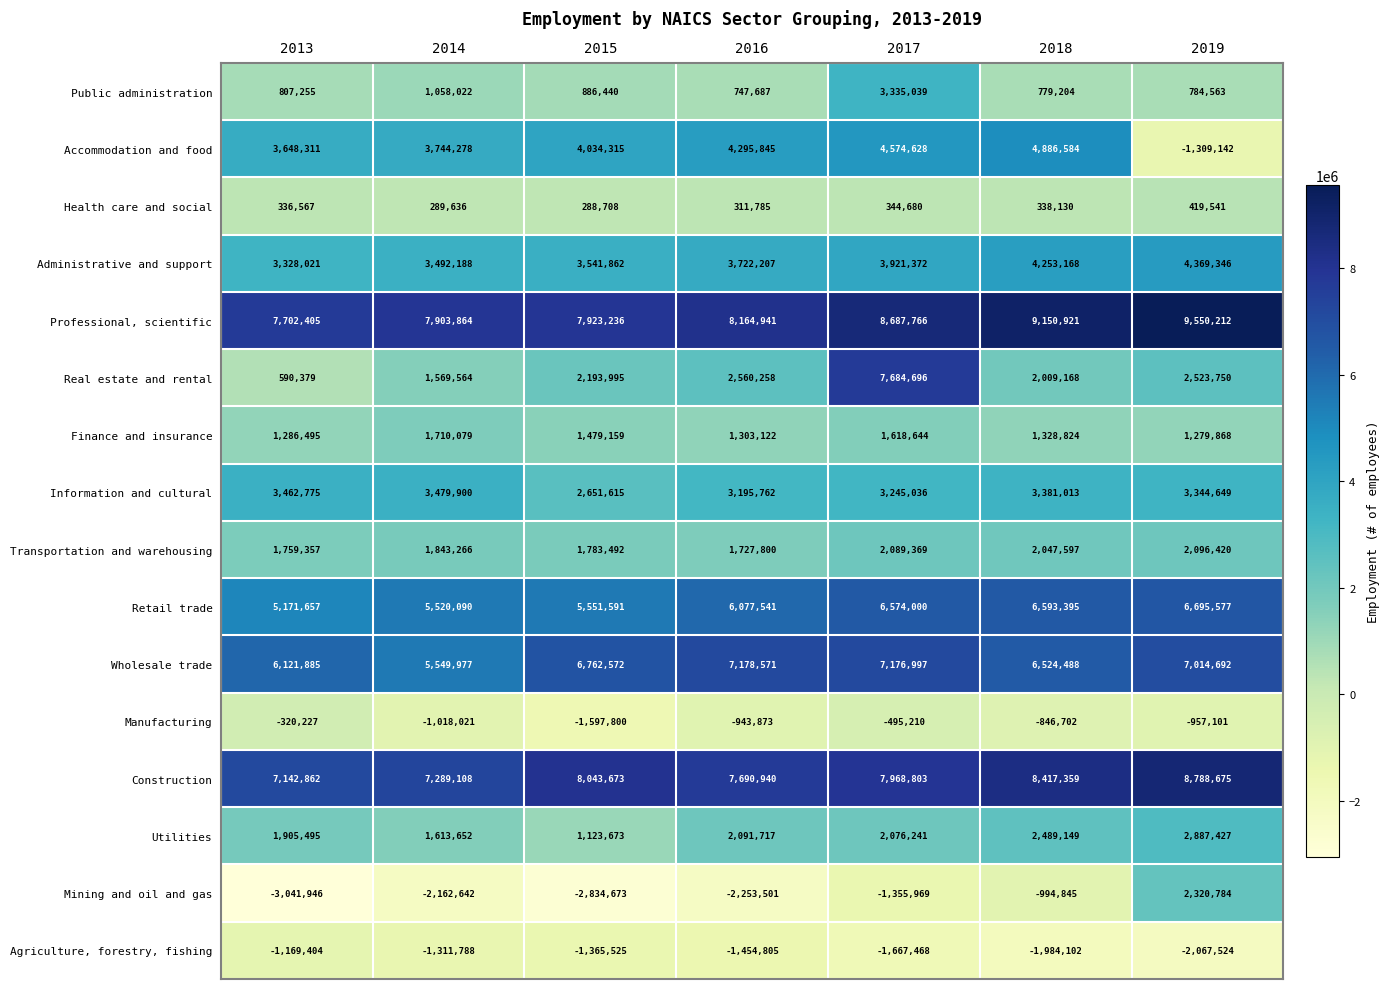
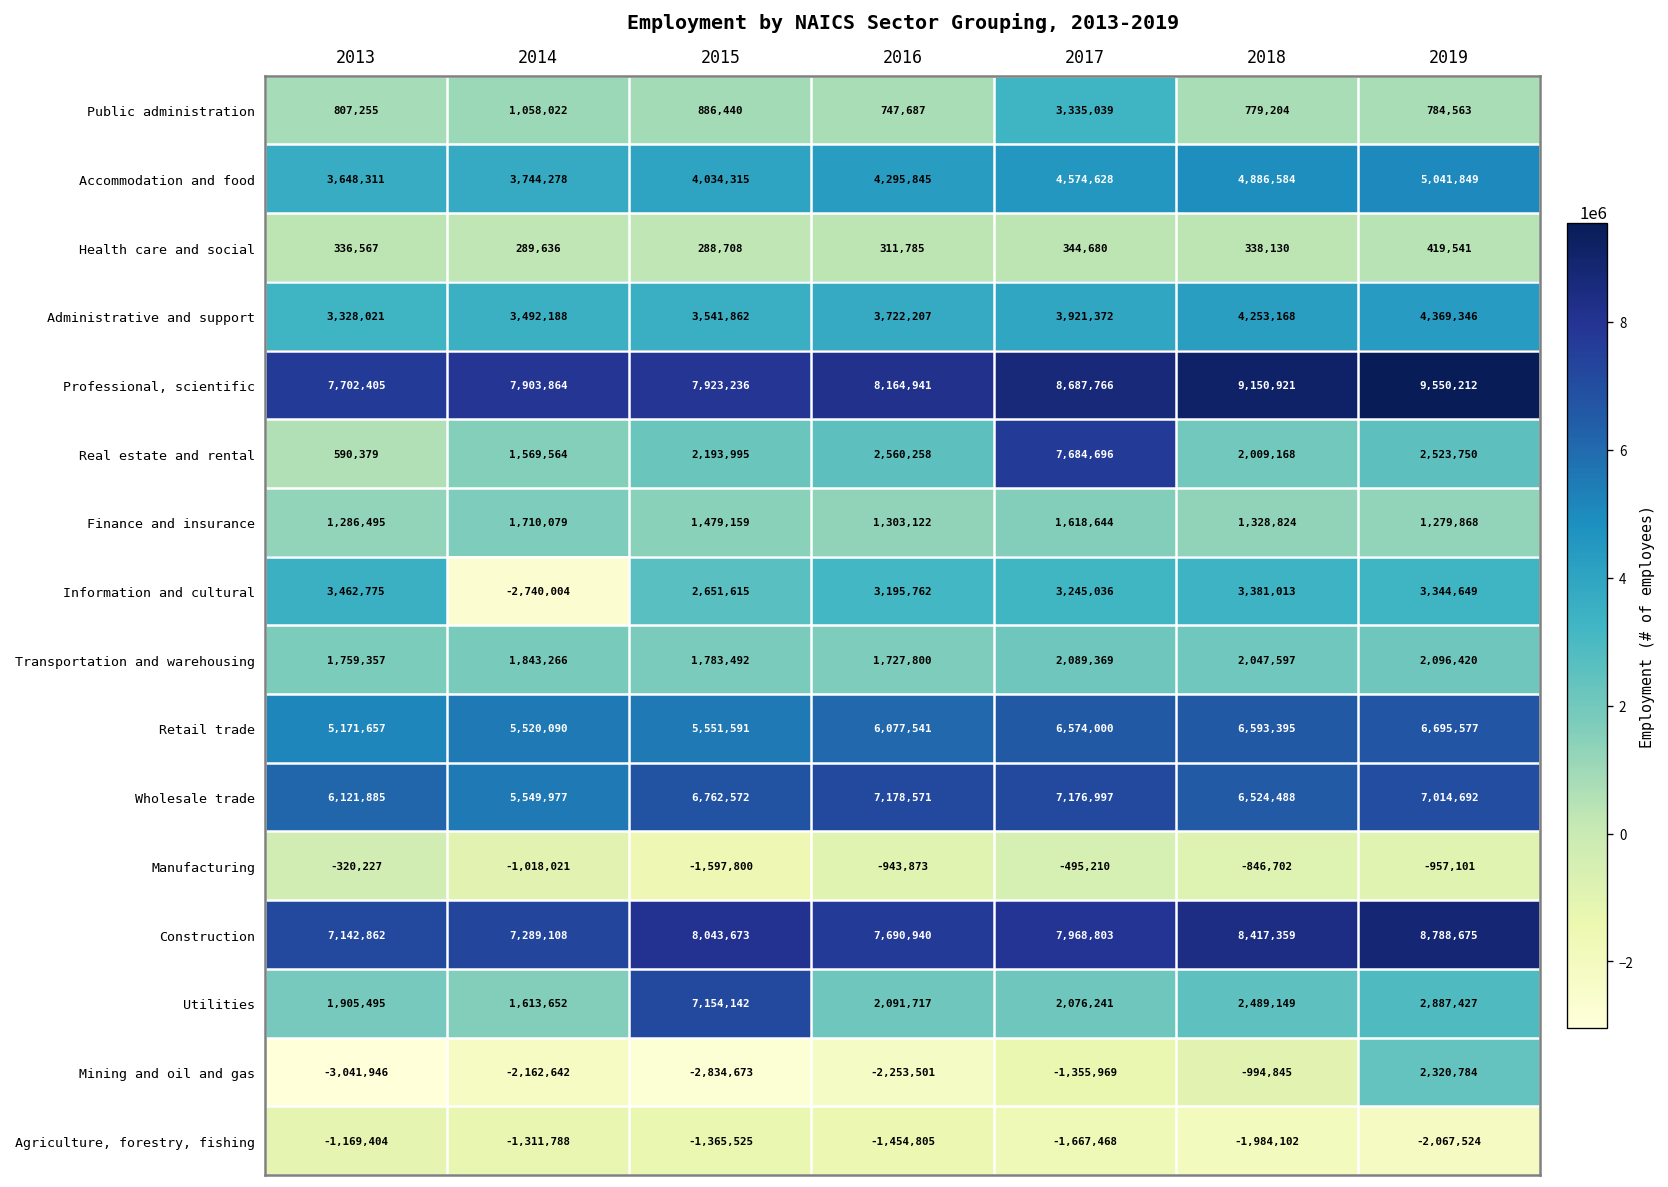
Accommodation and food, 2019: -1,309,142 -> 5,041,849
Information and cultural, 2014: 3,479,900 -> -2,740,004
Utilities, 2015: 1,123,673 -> 7,154,142
